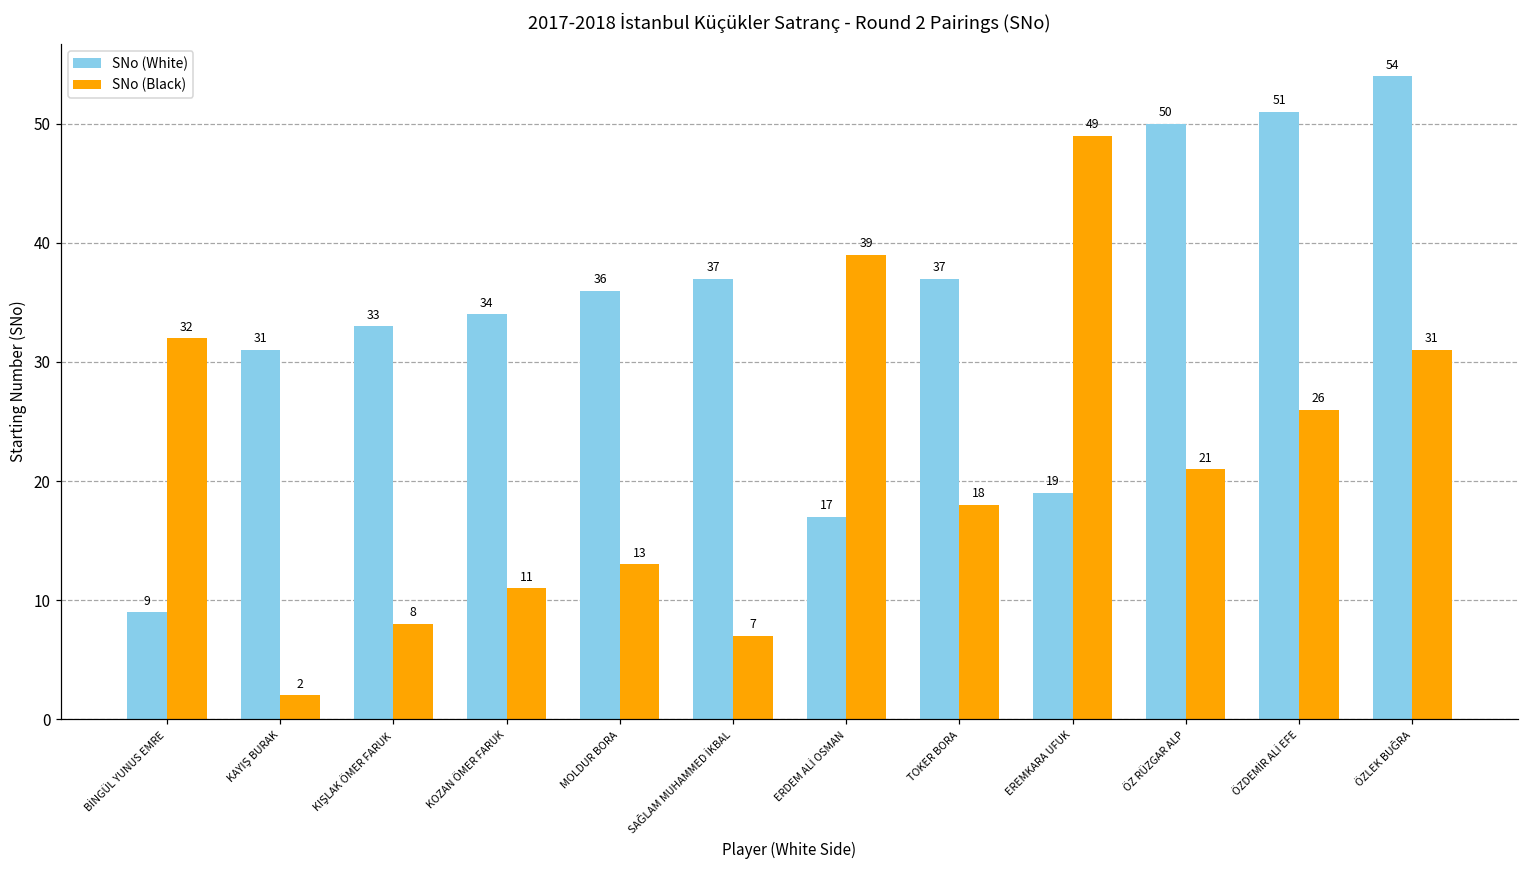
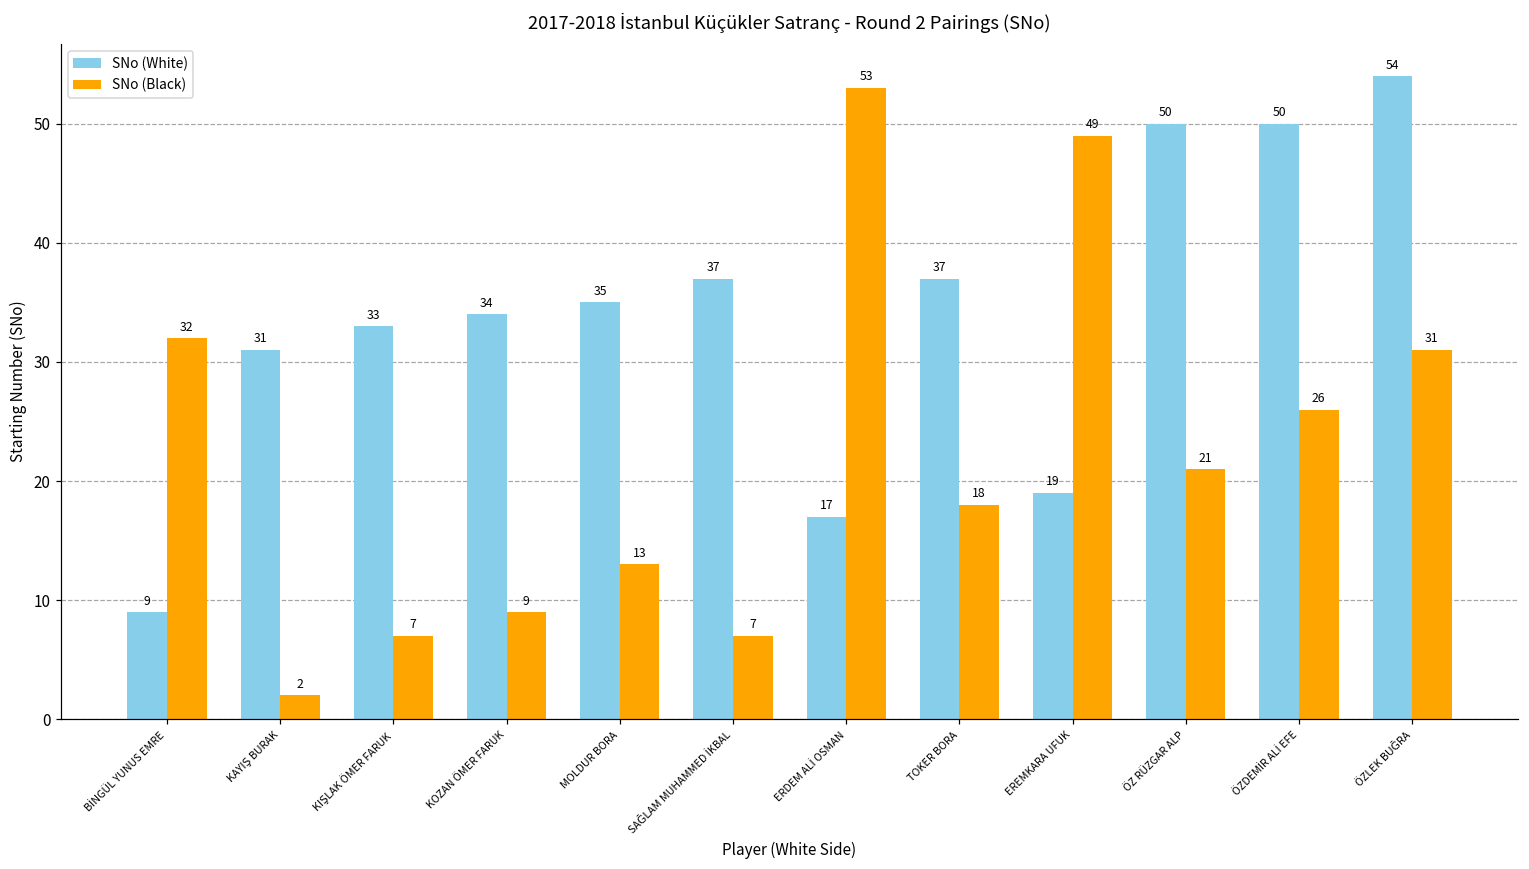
SNo (Black), KIŞLAK ÖMER FARUK: 8 -> 7
SNo (Black), KOZAN ÖMER FARUK: 11 -> 9
SNo (White), MOLDUR BORA: 36 -> 35
SNo (Black), ERDEM ALİ OSMAN: 39 -> 53
SNo (White), ÖZDEMİR ALİ EFE: 51 -> 50
